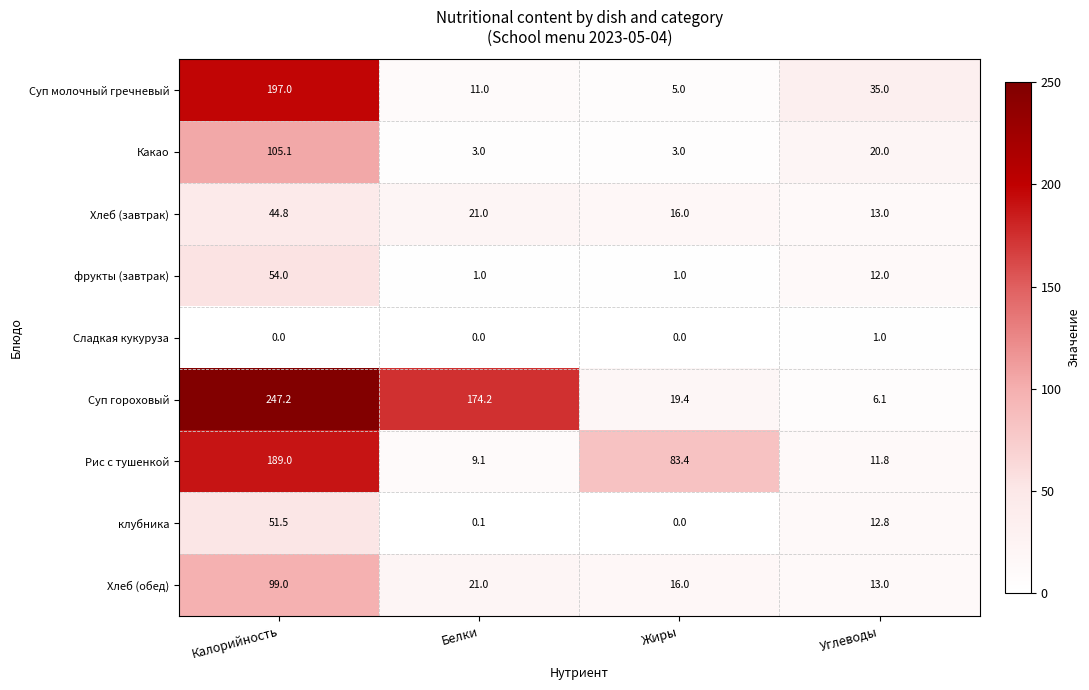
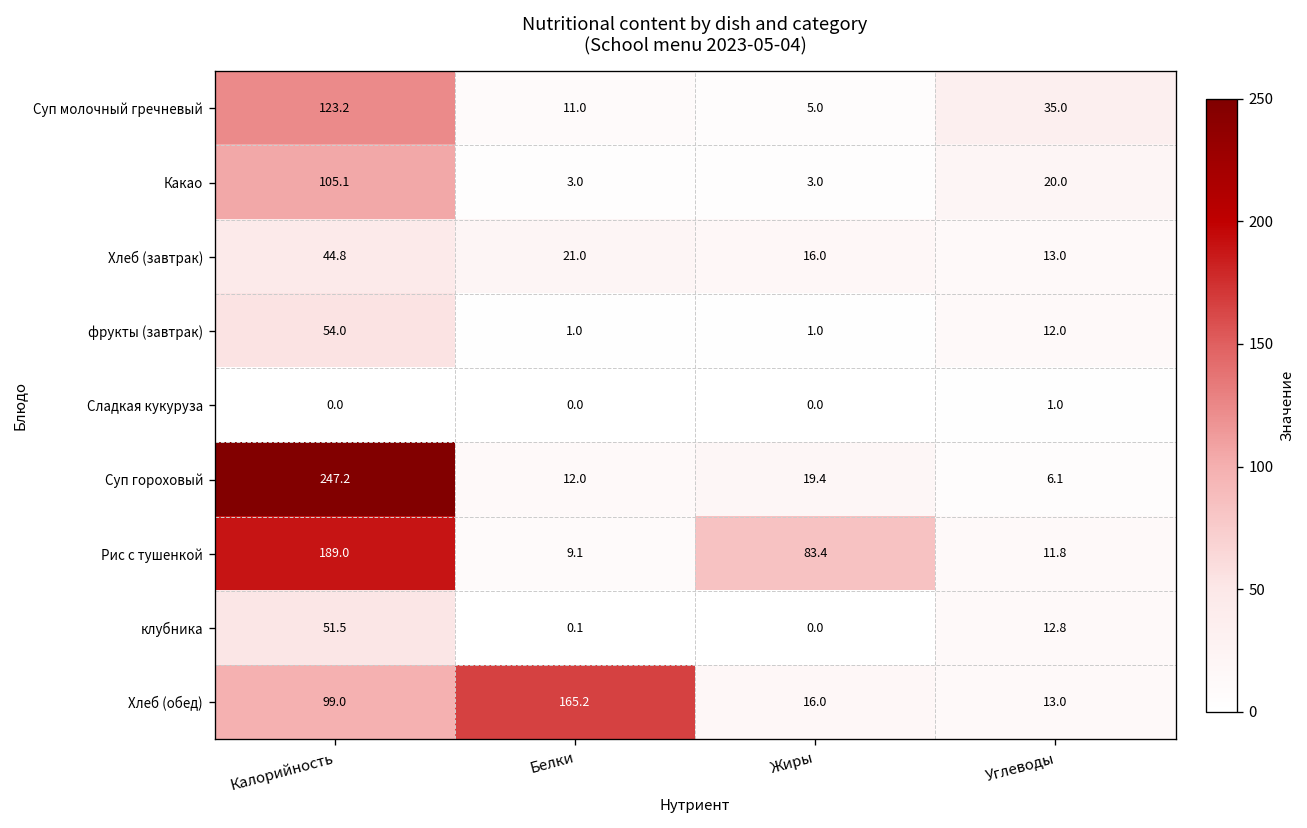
Суп молочный гречневый, Калорийность: 197.0 -> 123.2
Суп гороховый, Белки: 174.2 -> 12.0
Хлеб (обед), Белки: 21.0 -> 165.2
